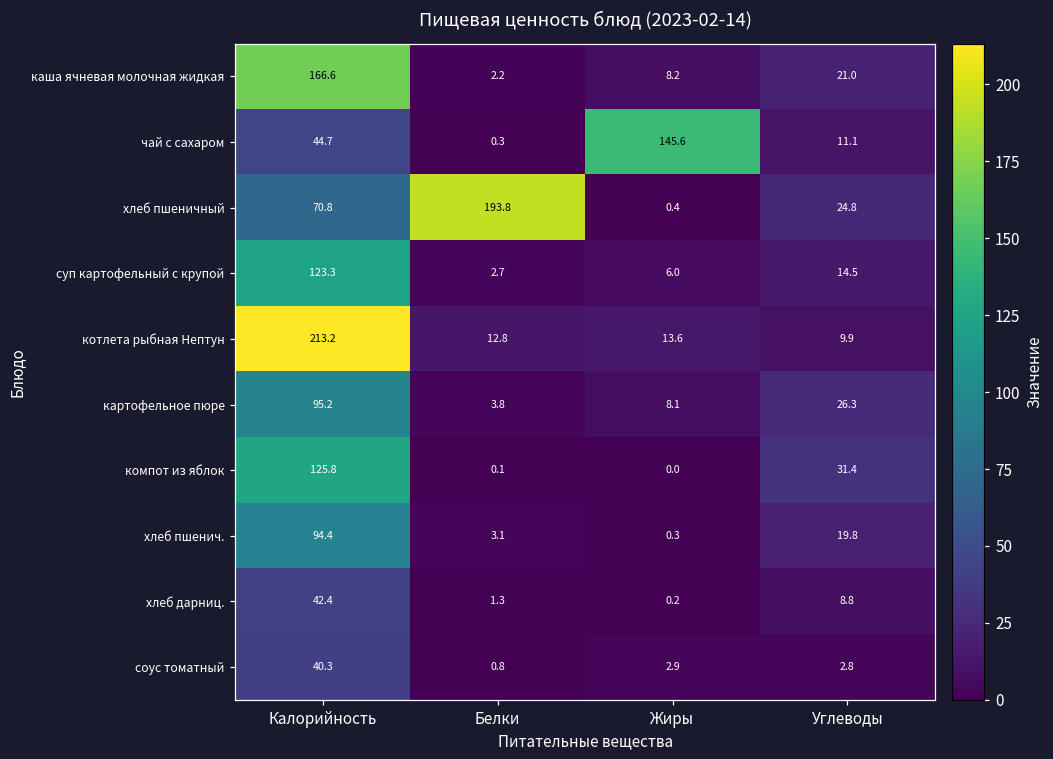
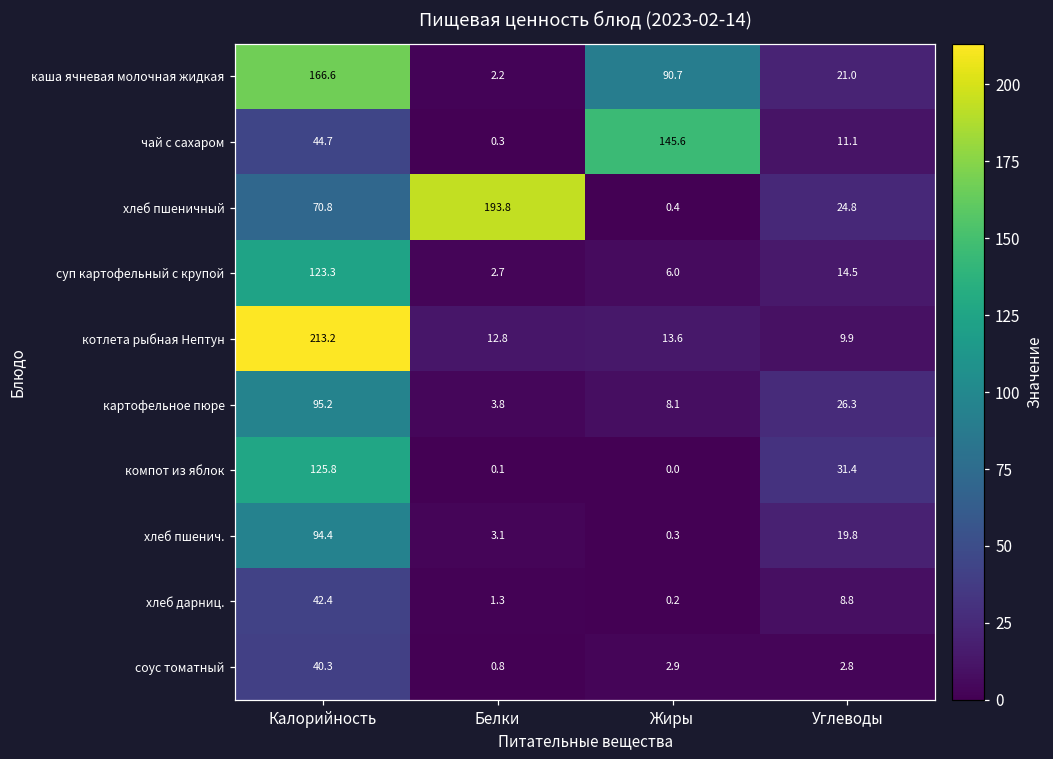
каша ячневая молочная жидкая, Жиры: 8.2 -> 90.7
